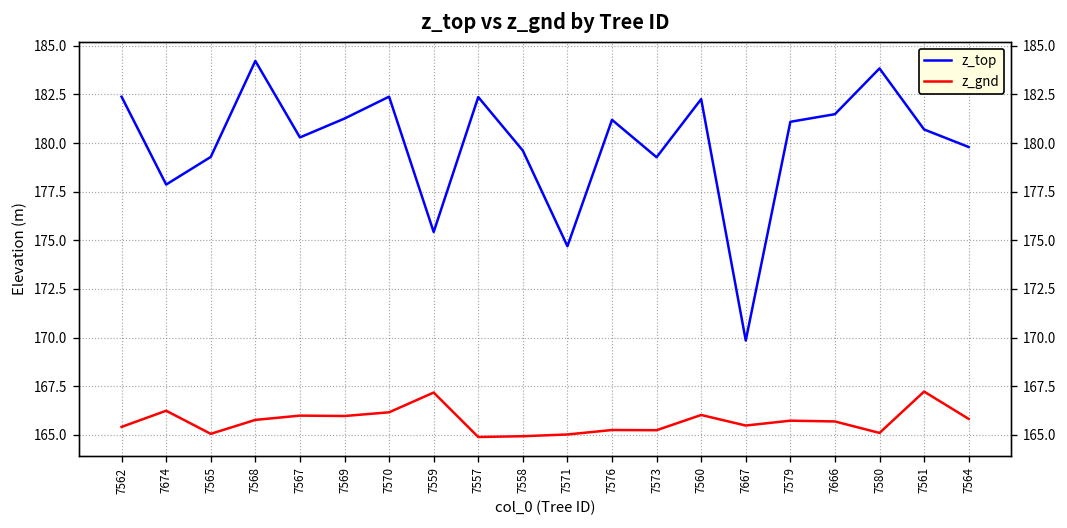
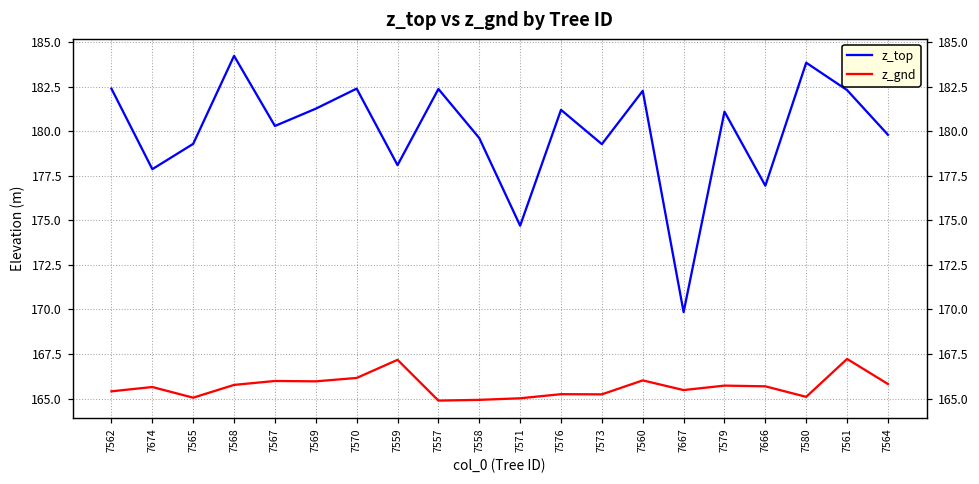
z_gnd, 7674: 166.2 -> 165.7
z_top, 7559: 175.4 -> 178.1
z_top, 7666: 181.5 -> 176.9
z_top, 7561: 180.7 -> 182.3
